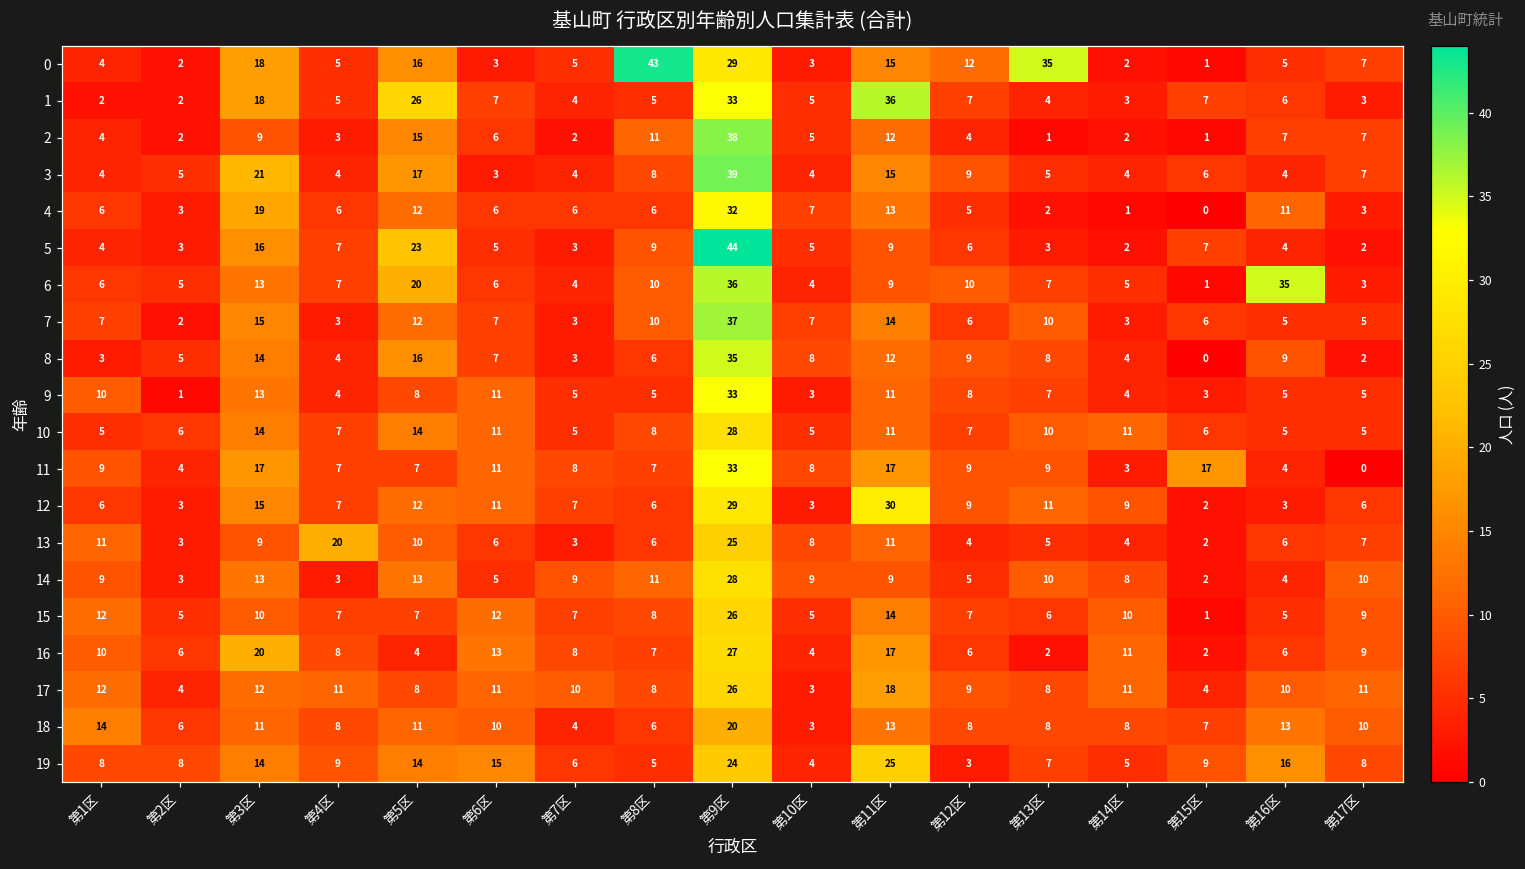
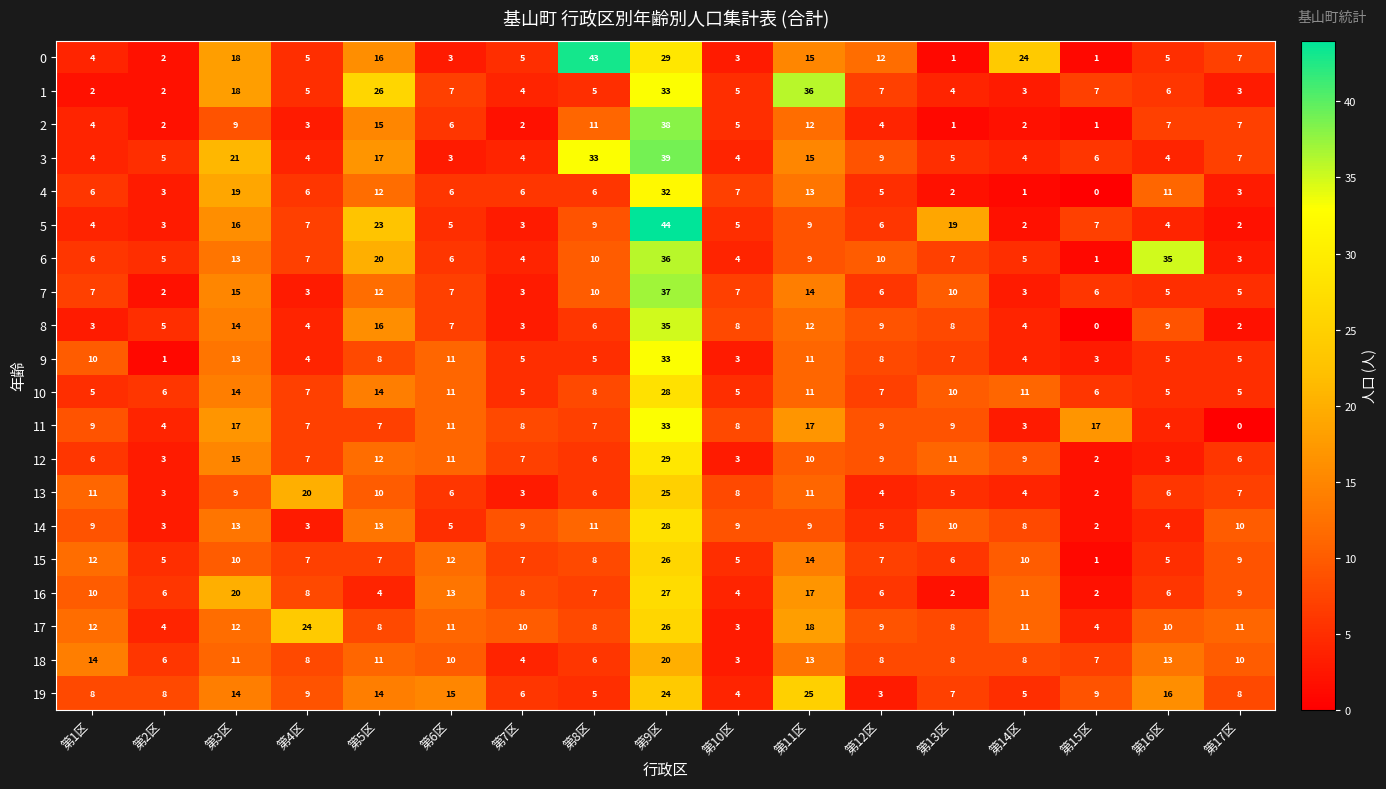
0, 第13区: 35 -> 1
0, 第14区: 2 -> 24
3, 第8区: 8 -> 33
5, 第13区: 3 -> 19
12, 第11区: 30 -> 10
17, 第4区: 11 -> 24
